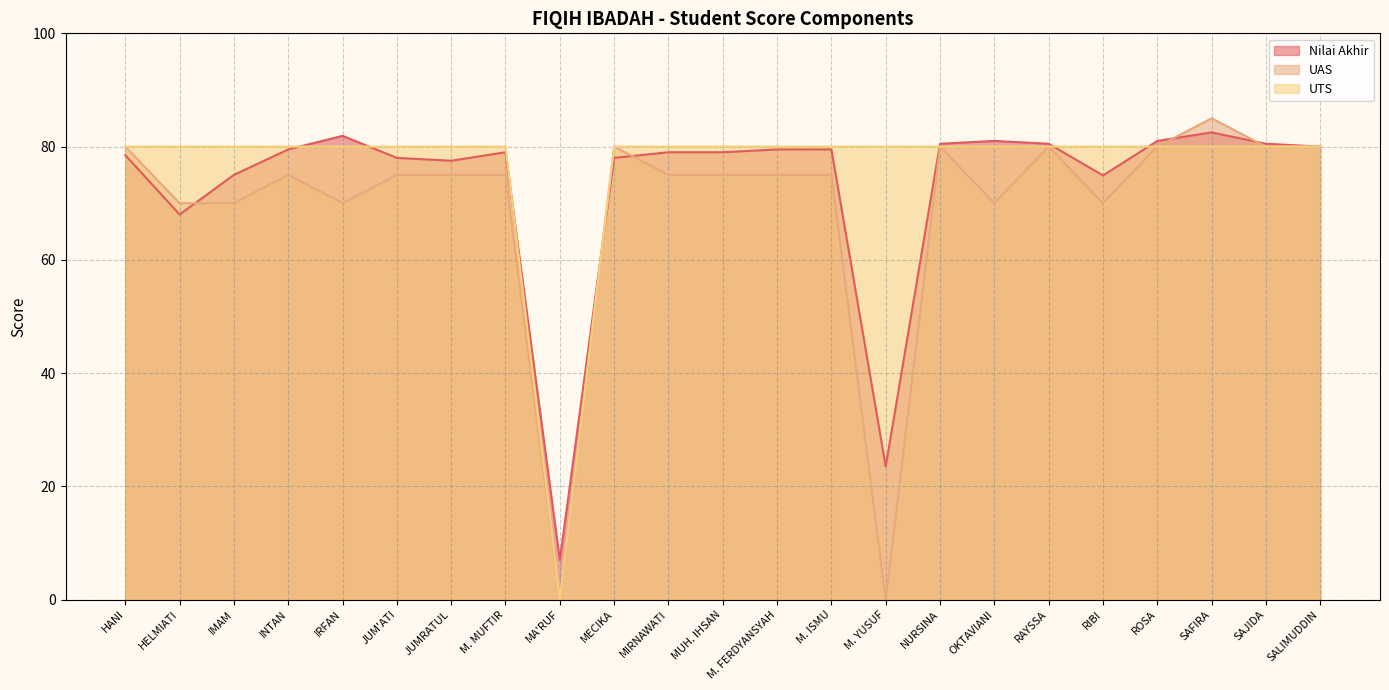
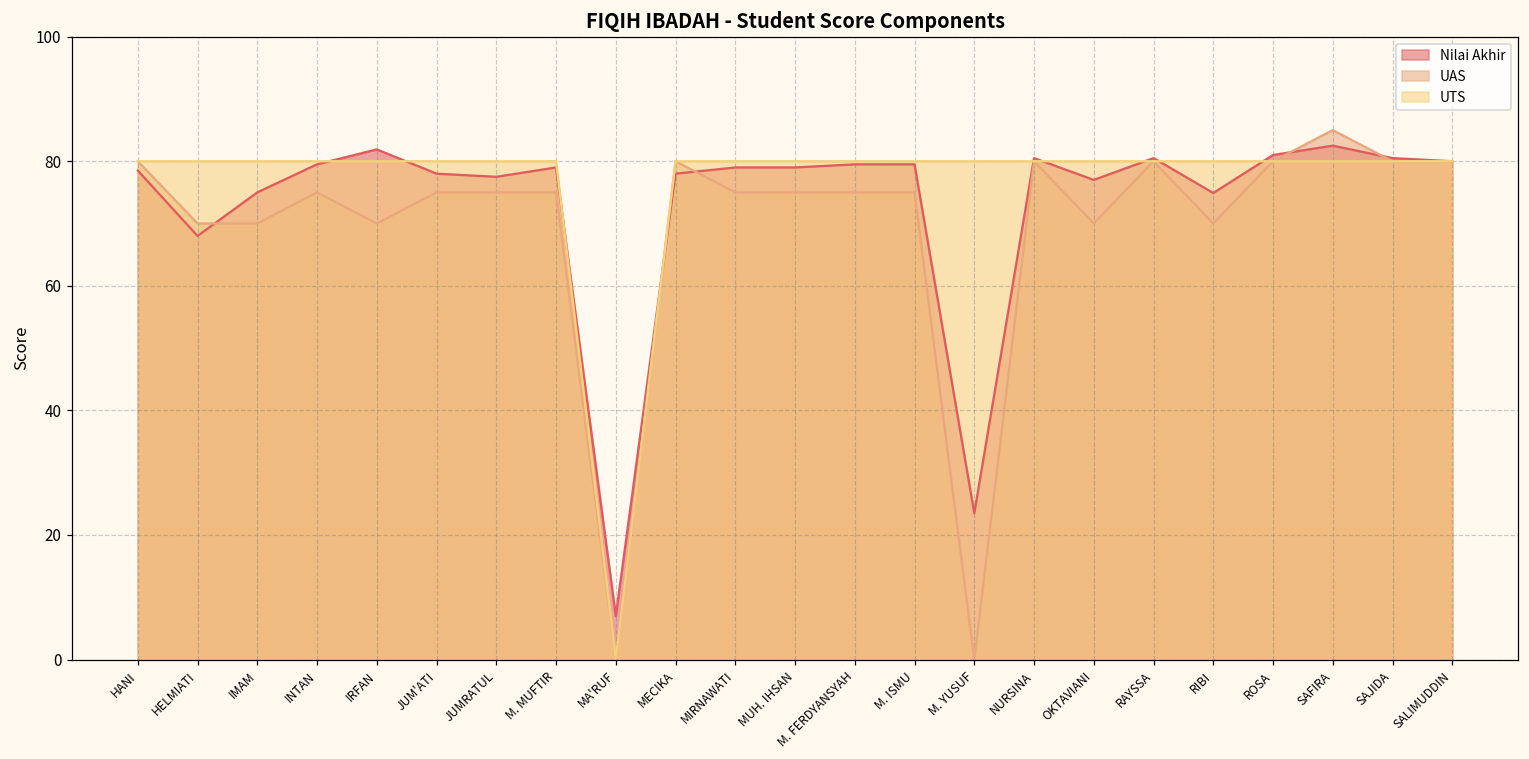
Nilai Akhir, OKTAVIANI: 81 -> 77
